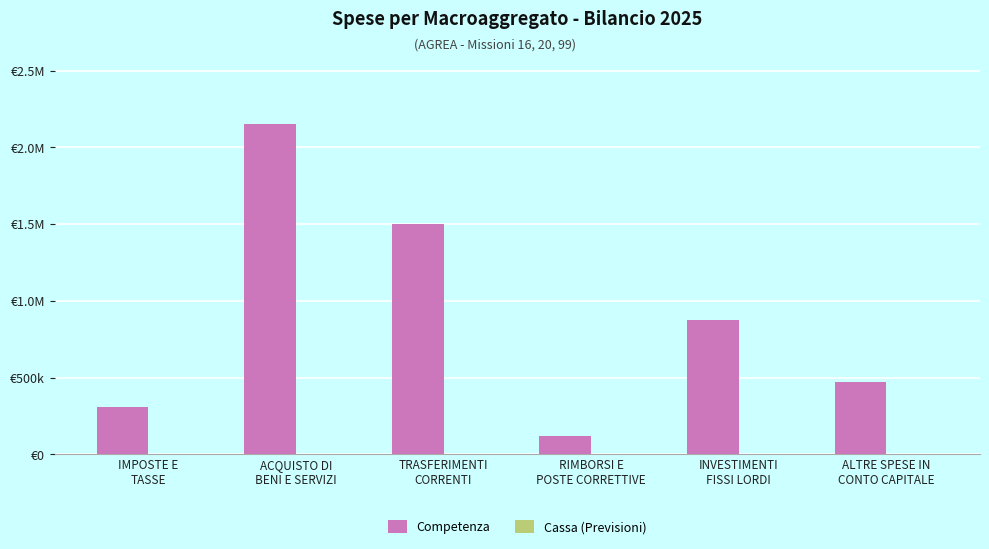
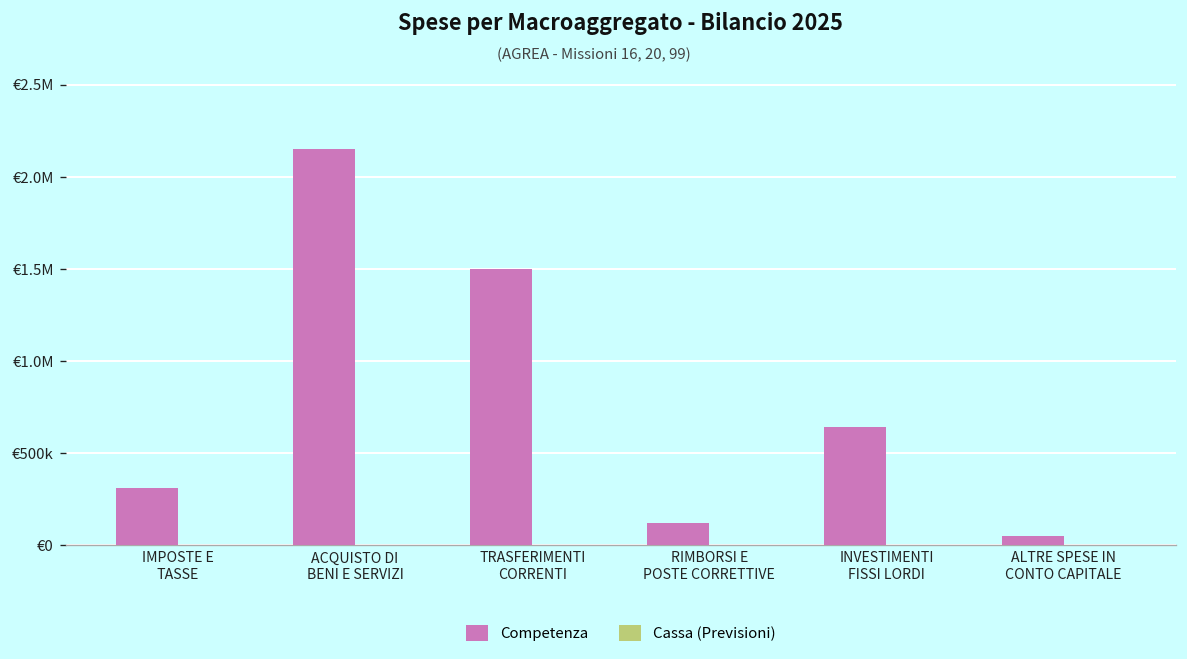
Competenza, INVESTIMENTI FISSI LORDI: €870000 -> €650000
Competenza, ALTRE SPESE IN CONTO CAPITALE: €470000 -> €50000
